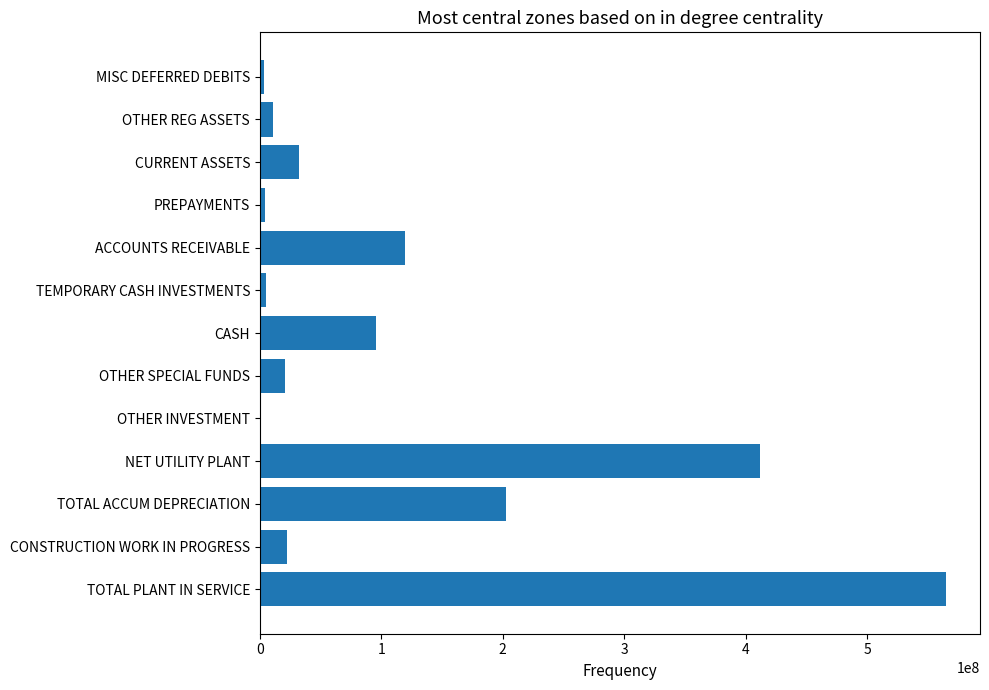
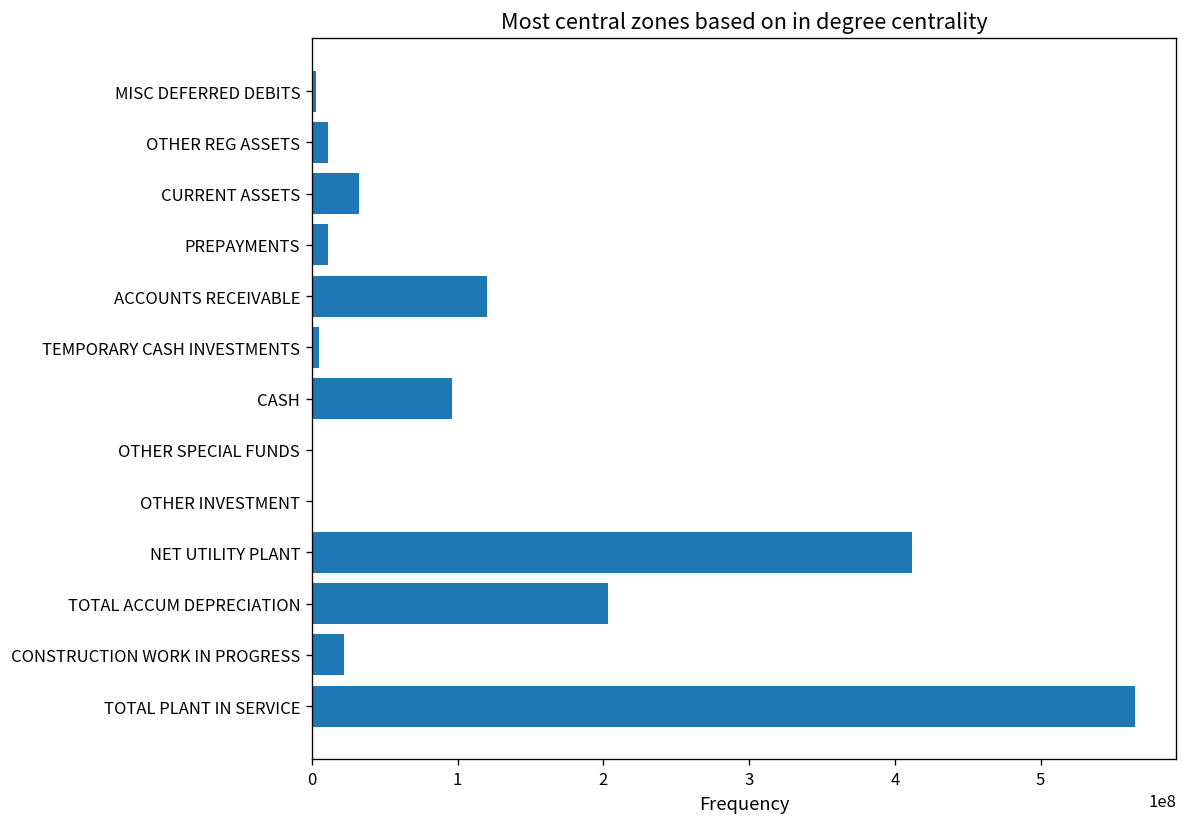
PREPAYMENTS: 4000000 -> 11000000
OTHER SPECIAL FUNDS: 21000000 -> 0
